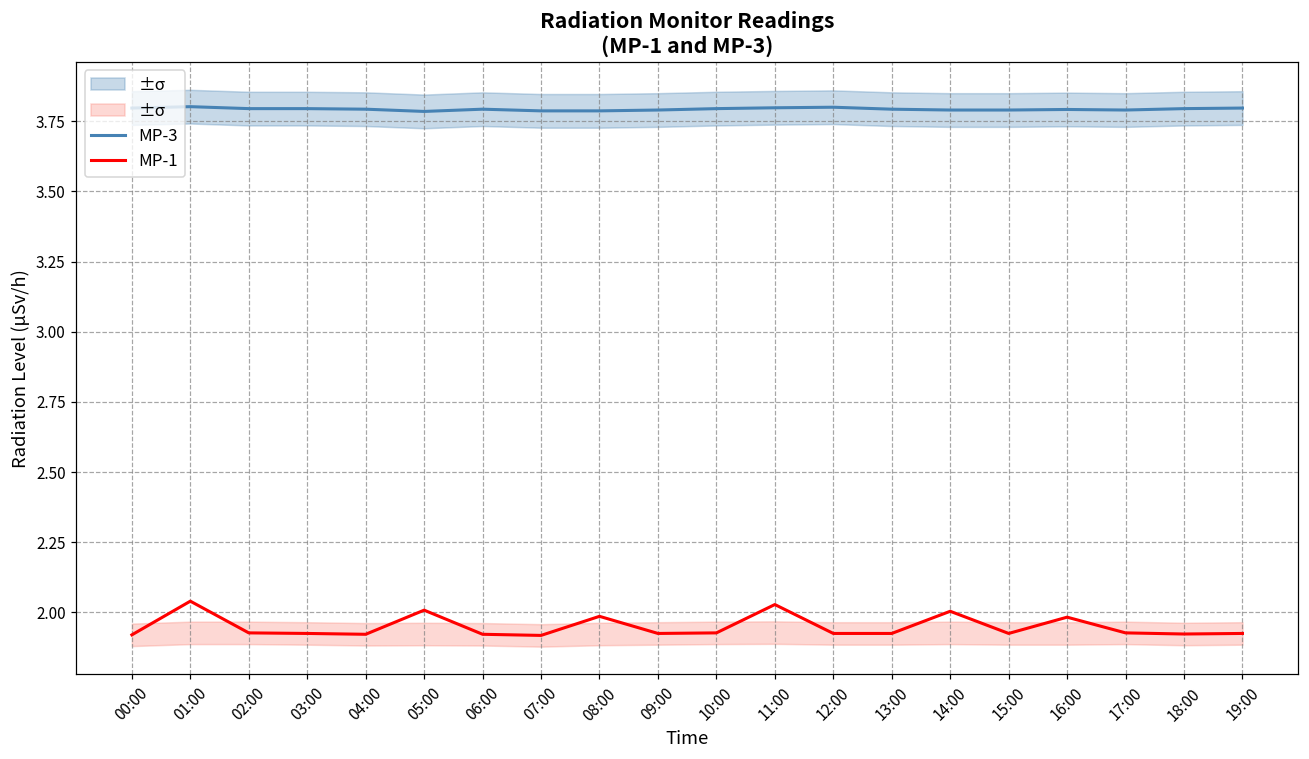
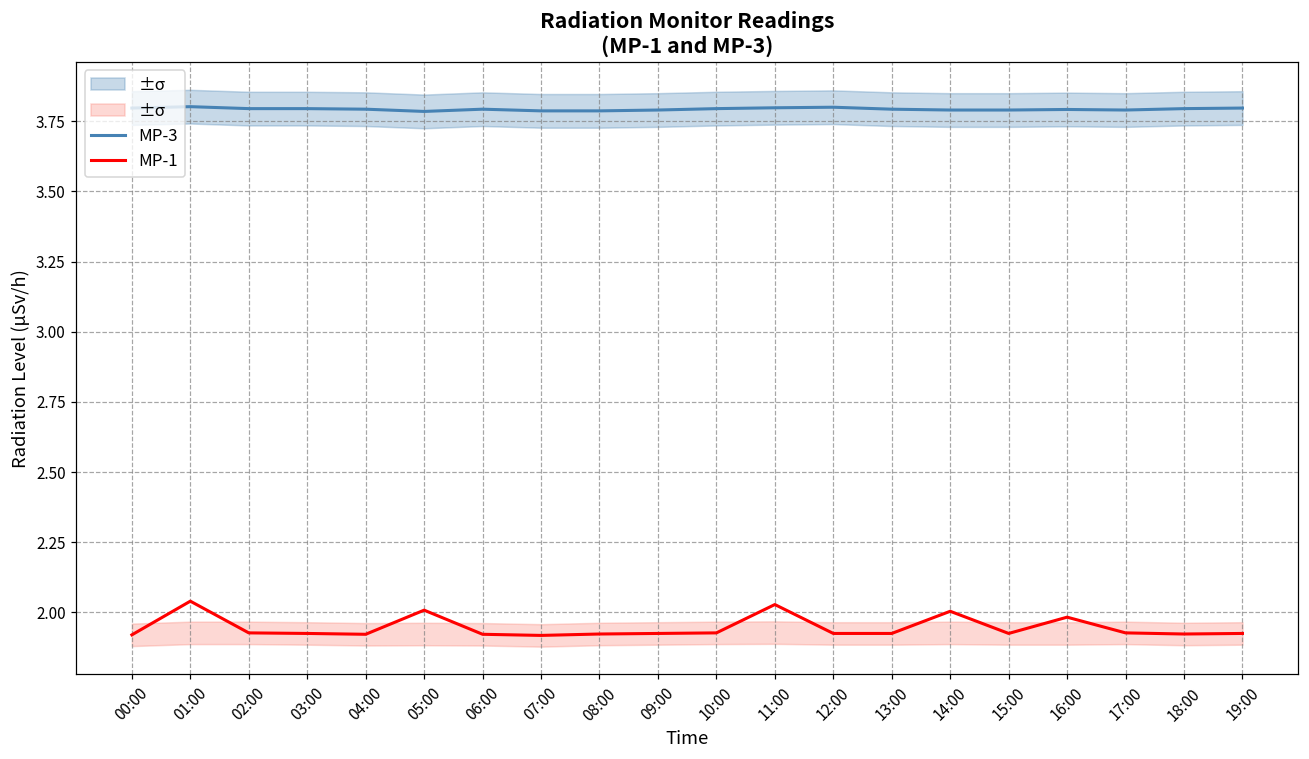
MP-1, 08:00: 1.99 -> 1.92
